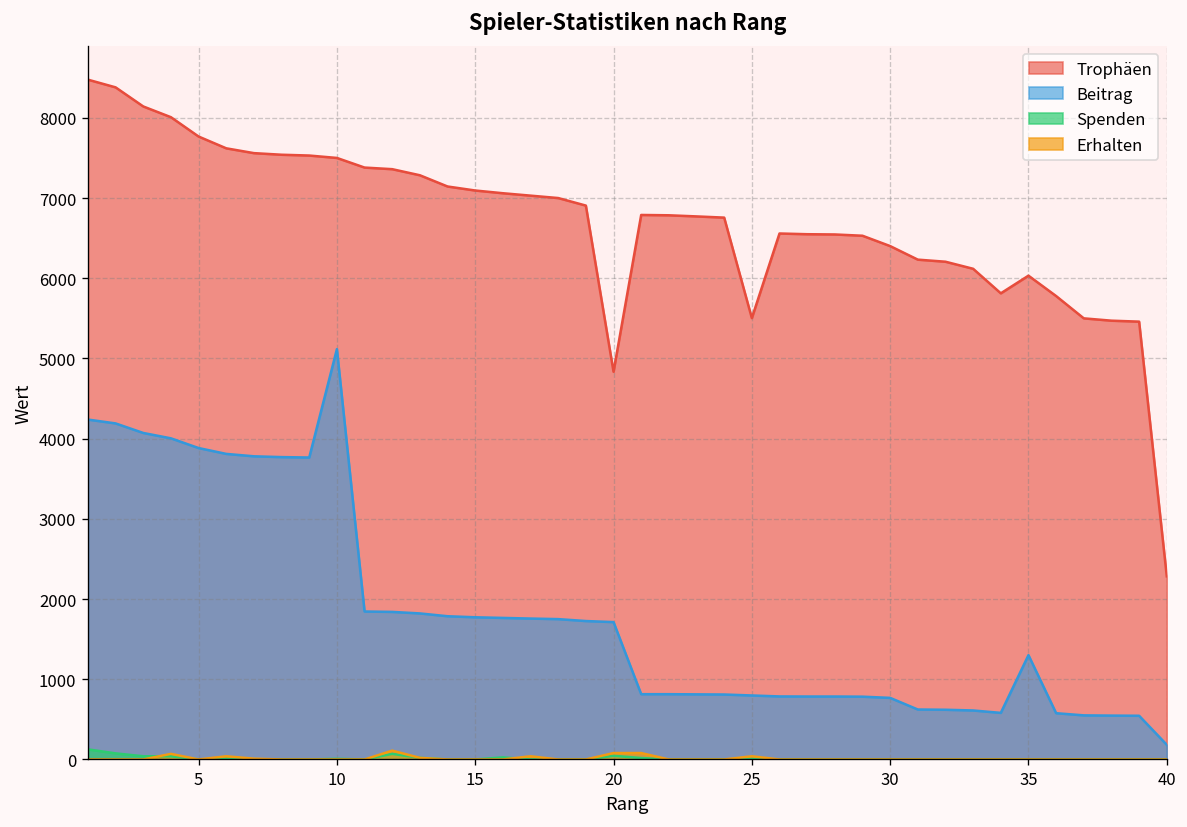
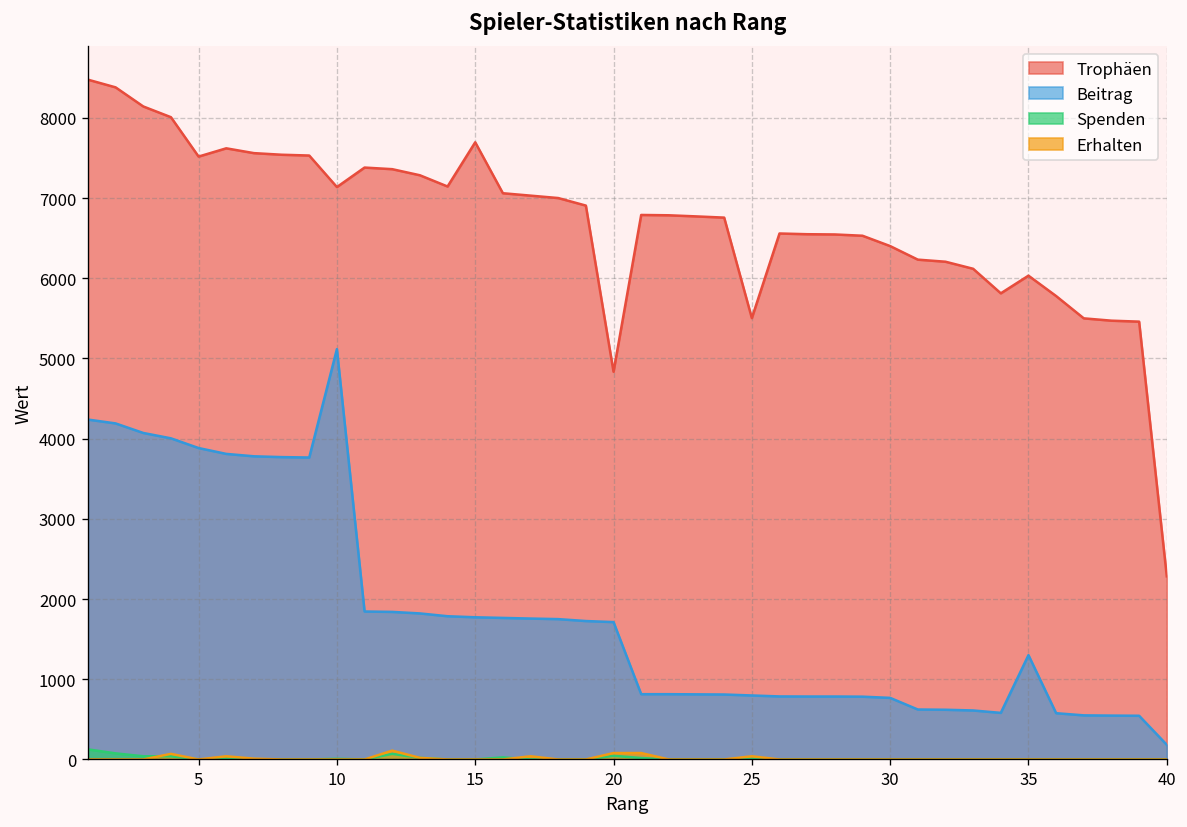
Trophäen, 5: 7800 -> 7500
Trophäen, 10: 7500 -> 7100
Trophäen, 15: 7100 -> 7700
